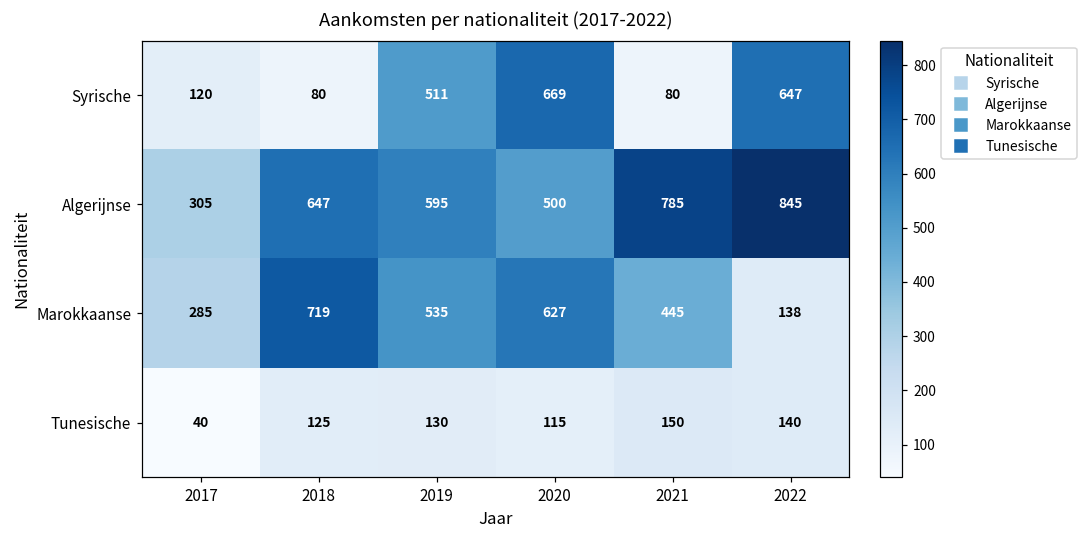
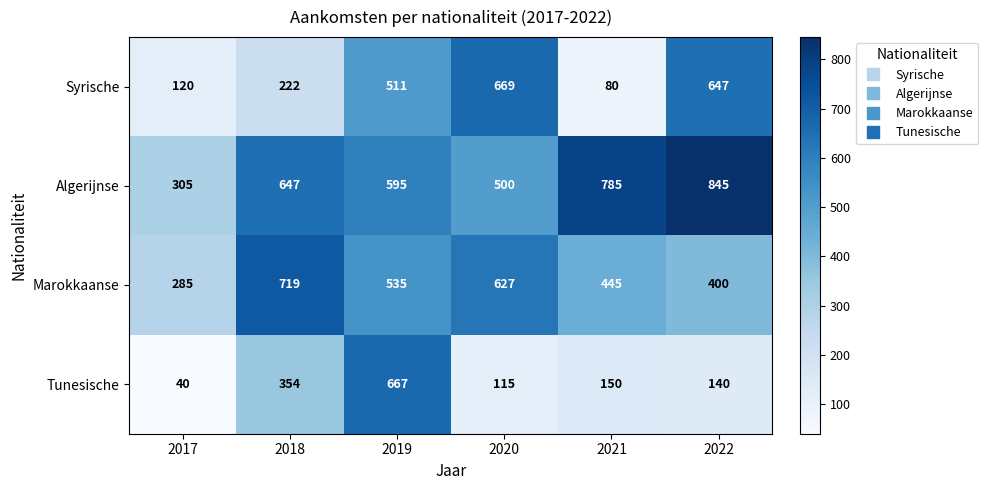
Syrische, 2018: 80 -> 222
Marokkaanse, 2022: 138 -> 400
Tunesische, 2018: 125 -> 354
Tunesische, 2019: 130 -> 667
